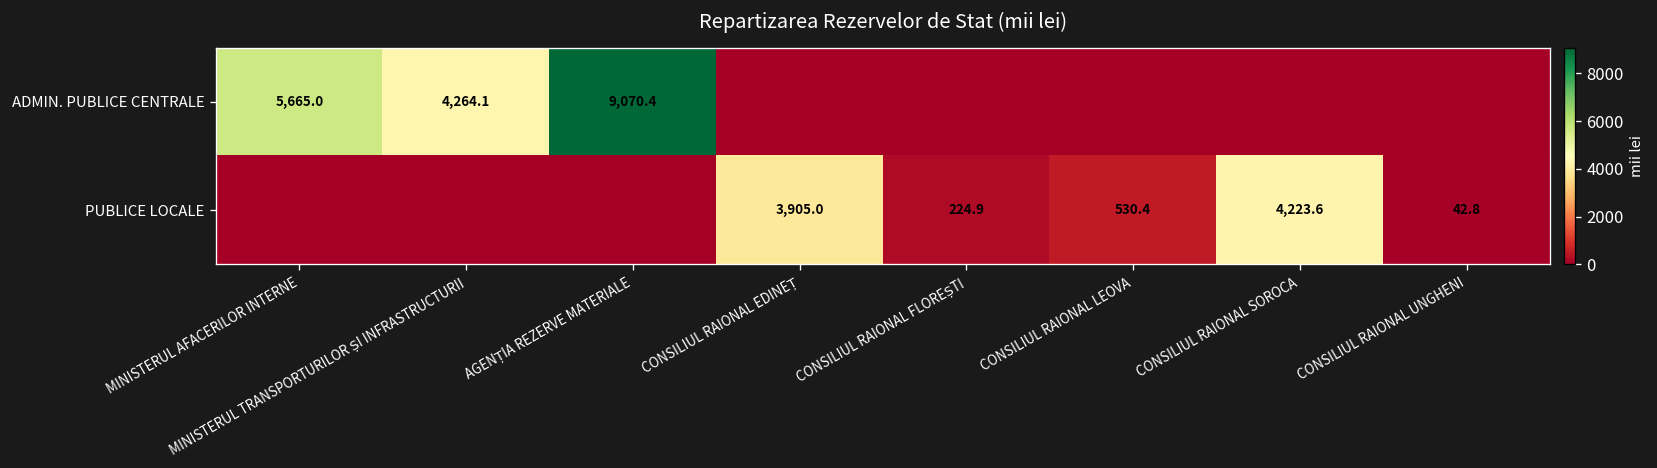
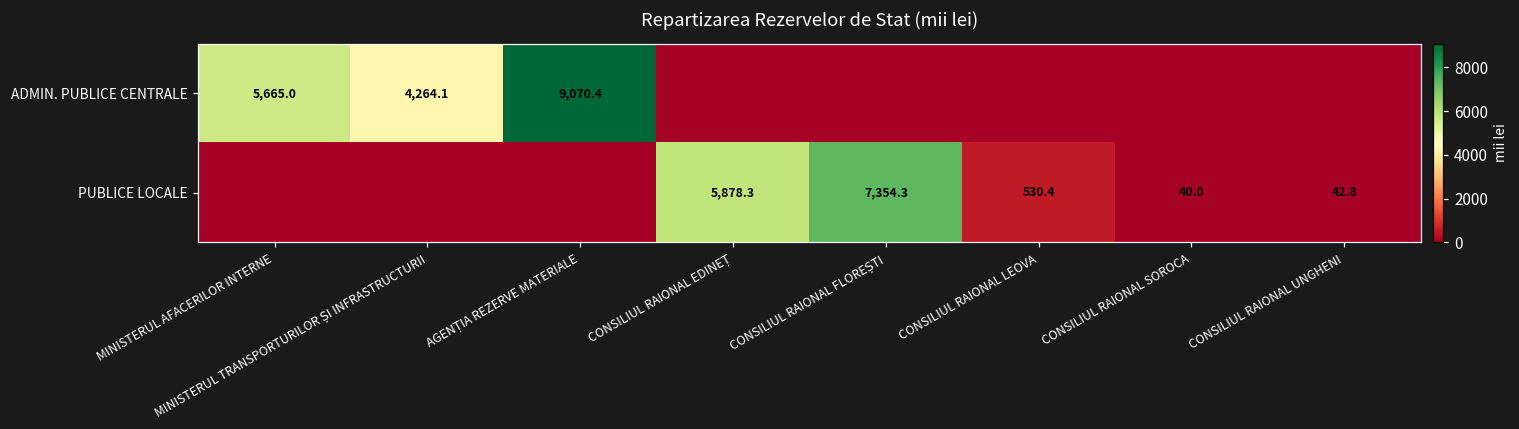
PUBLICE LOCALE, CONSILIUL RAIONAL EDINEȚ: 3,905.0 -> 5,878.3
PUBLICE LOCALE, CONSILIUL RAIONAL FLOREȘTI: 224.9 -> 7,354.3
PUBLICE LOCALE, CONSILIUL RAIONAL SOROCA: 4,223.6 -> 40.0
